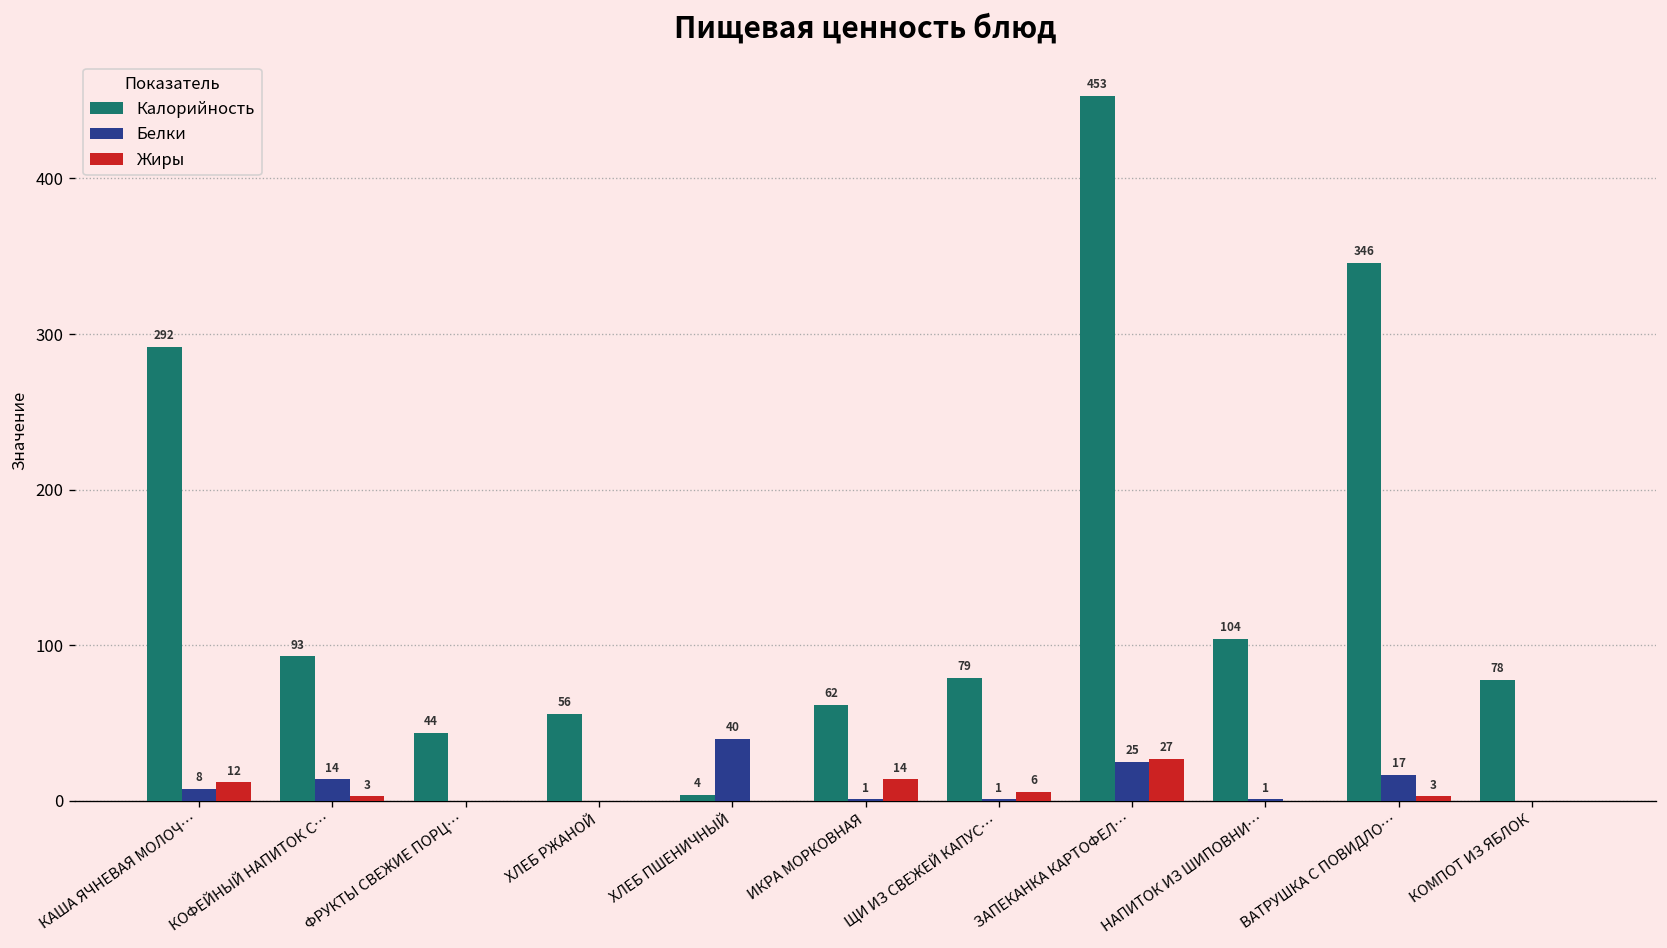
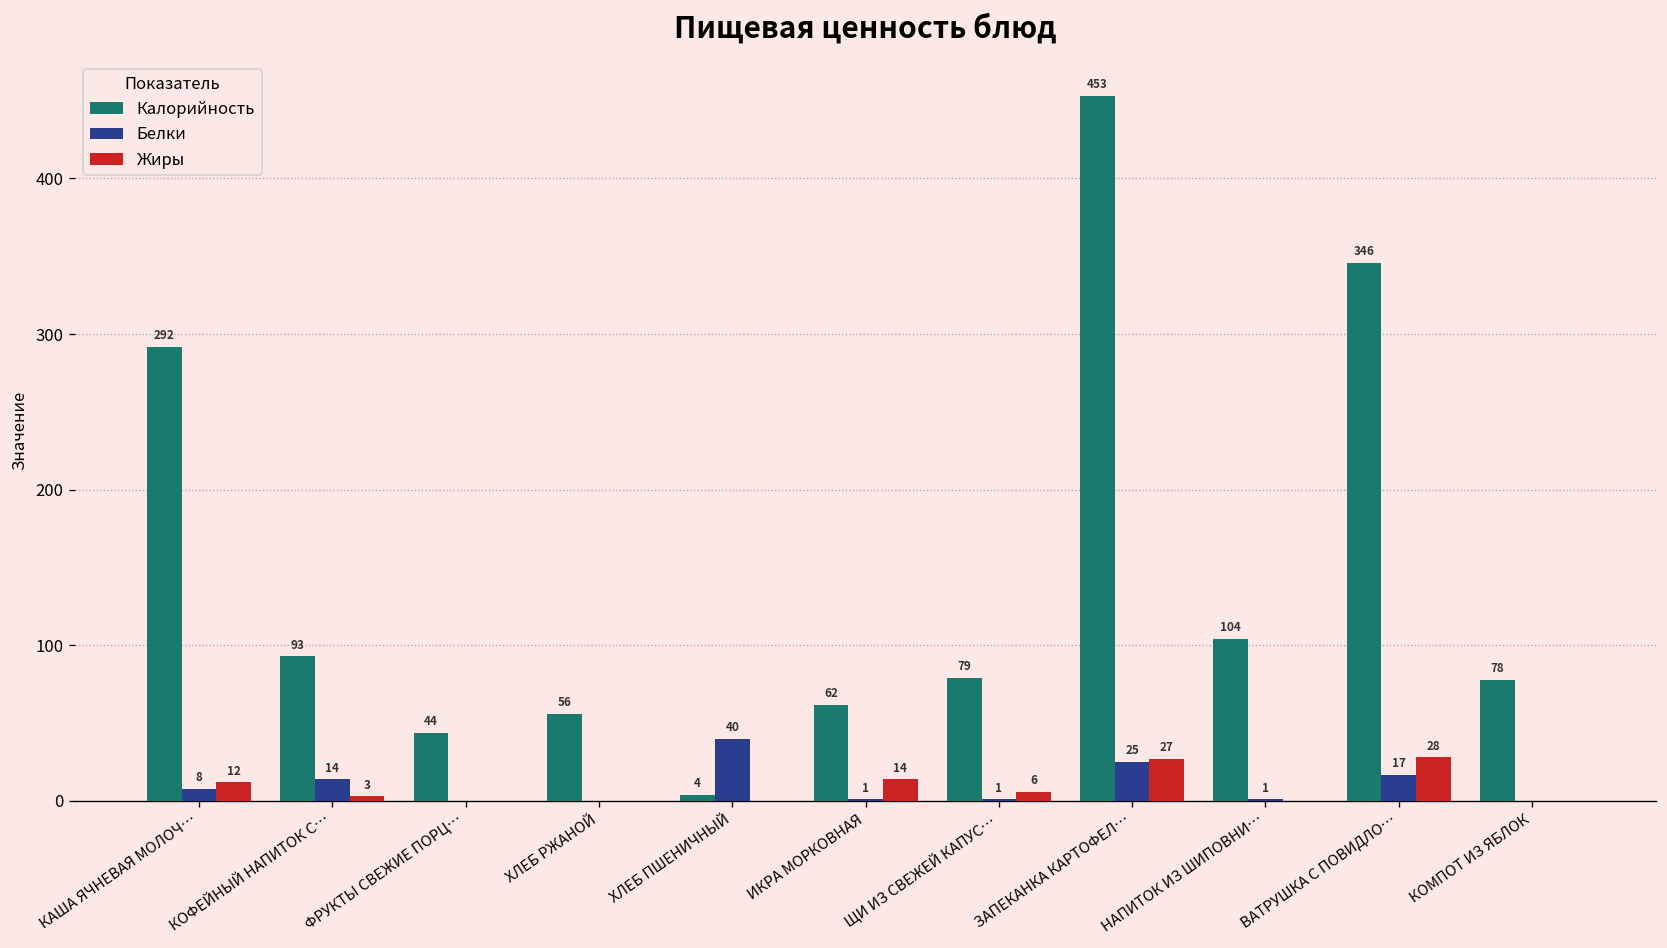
Жиры, ВАТРУШКА С ПОВИДЛО…: 3 -> 28
